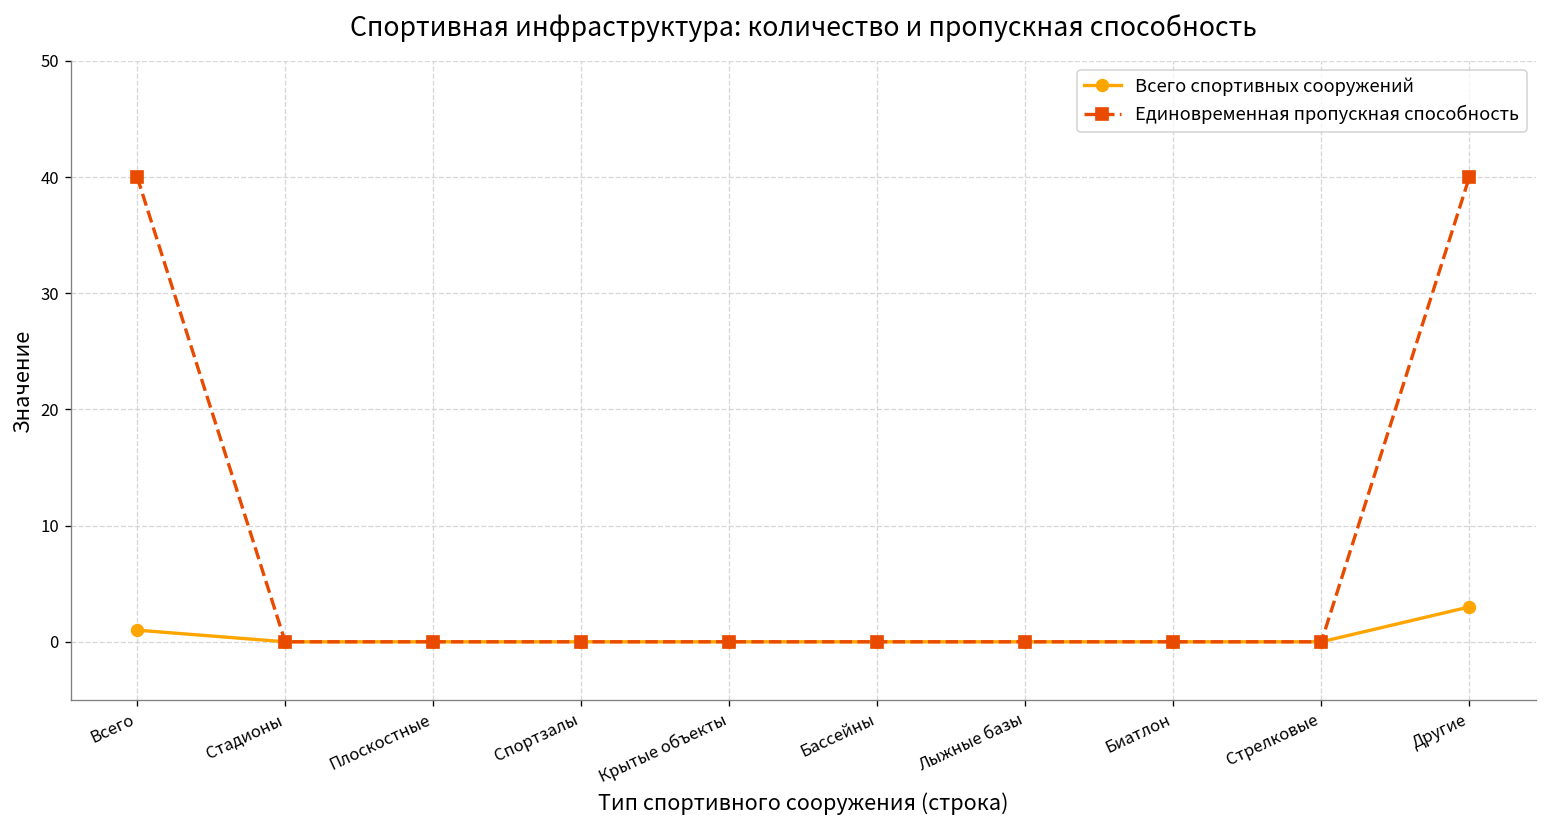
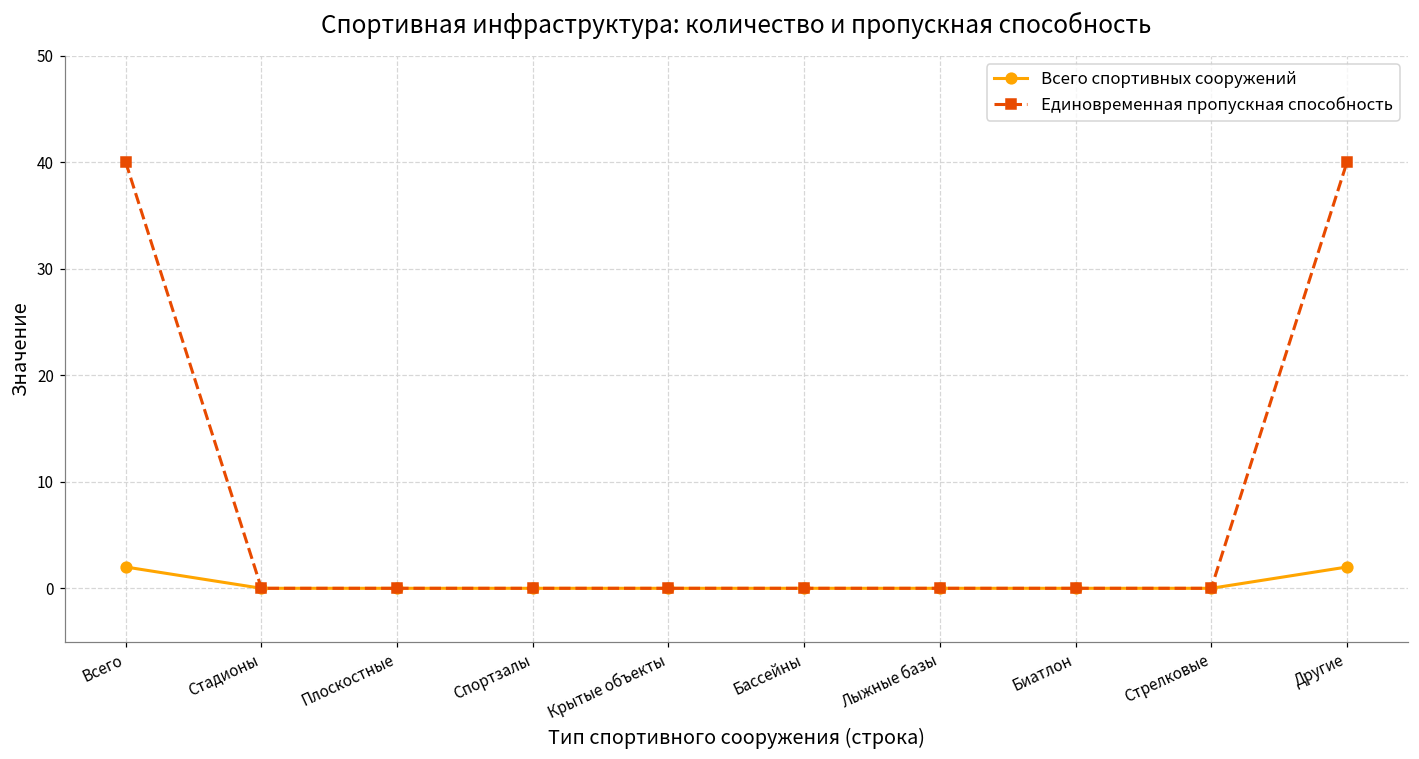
Всего спортивных сооружений, Всего: 1 -> 2
Всего спортивных сооружений, Другие: 3 -> 2
